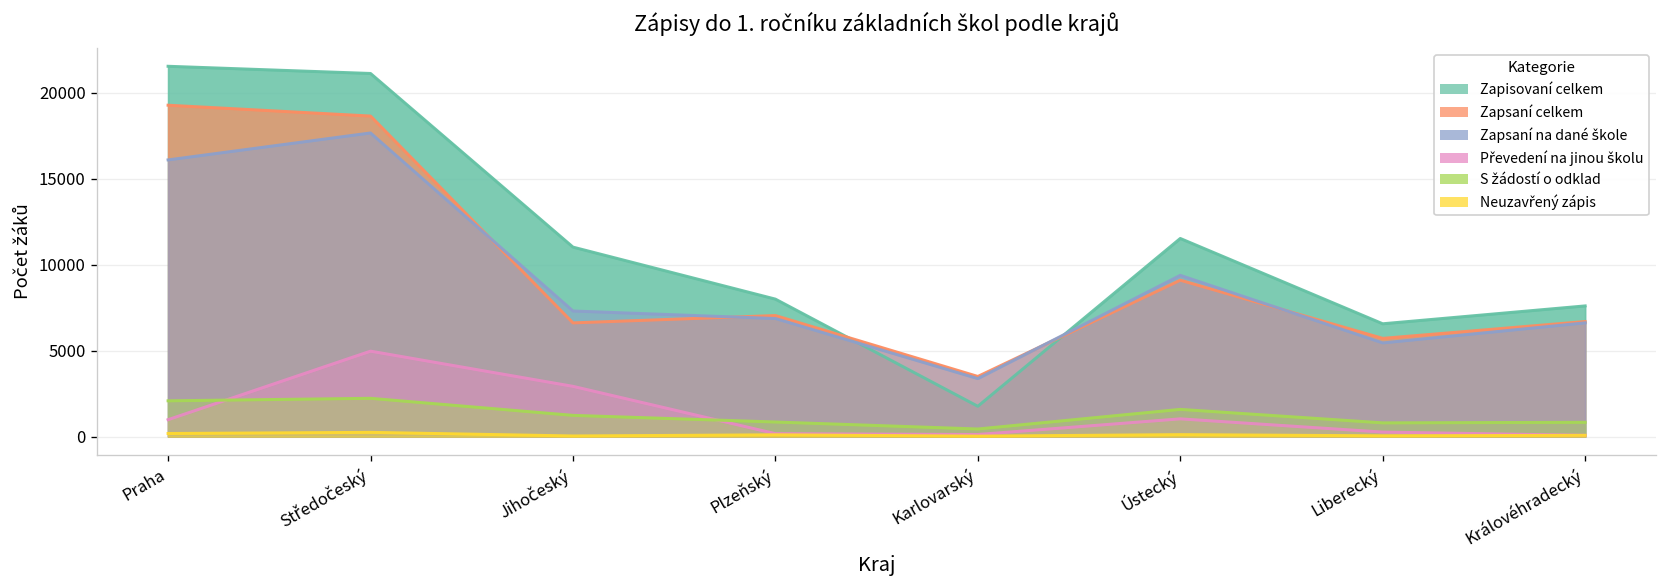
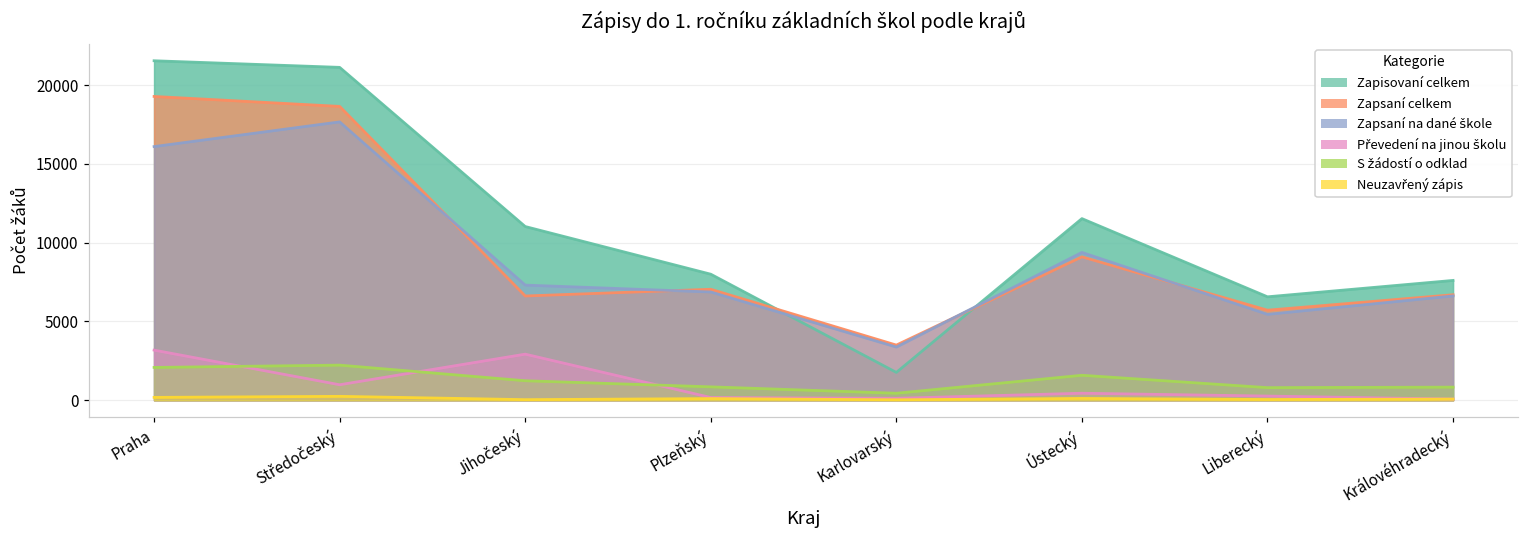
Převedení na jinou školu, Praha: 1000 -> 3200
Převedení na jinou školu, Středočeský: 5000 -> 1000
Převedení na jinou školu, Ústecký: 1000 -> 400
